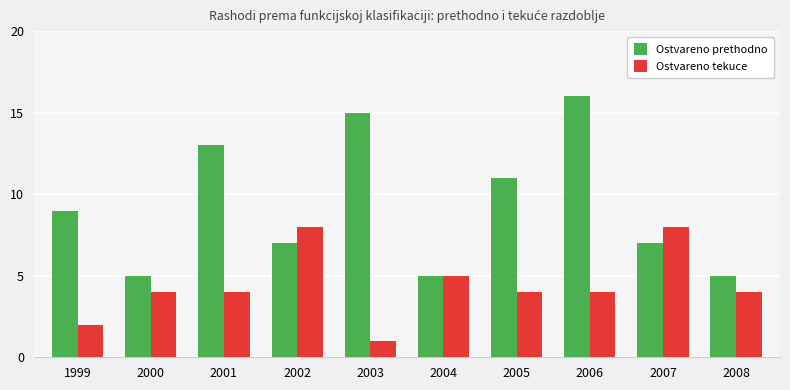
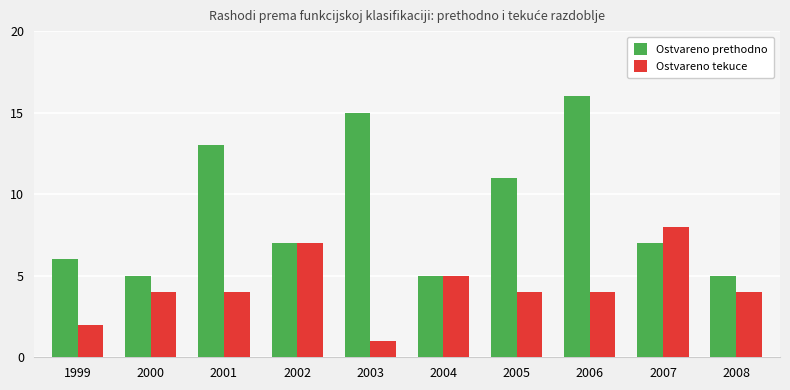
Ostvareno prethodno, 1999: 9 -> 6
Ostvareno tekuce, 2002: 8 -> 7
